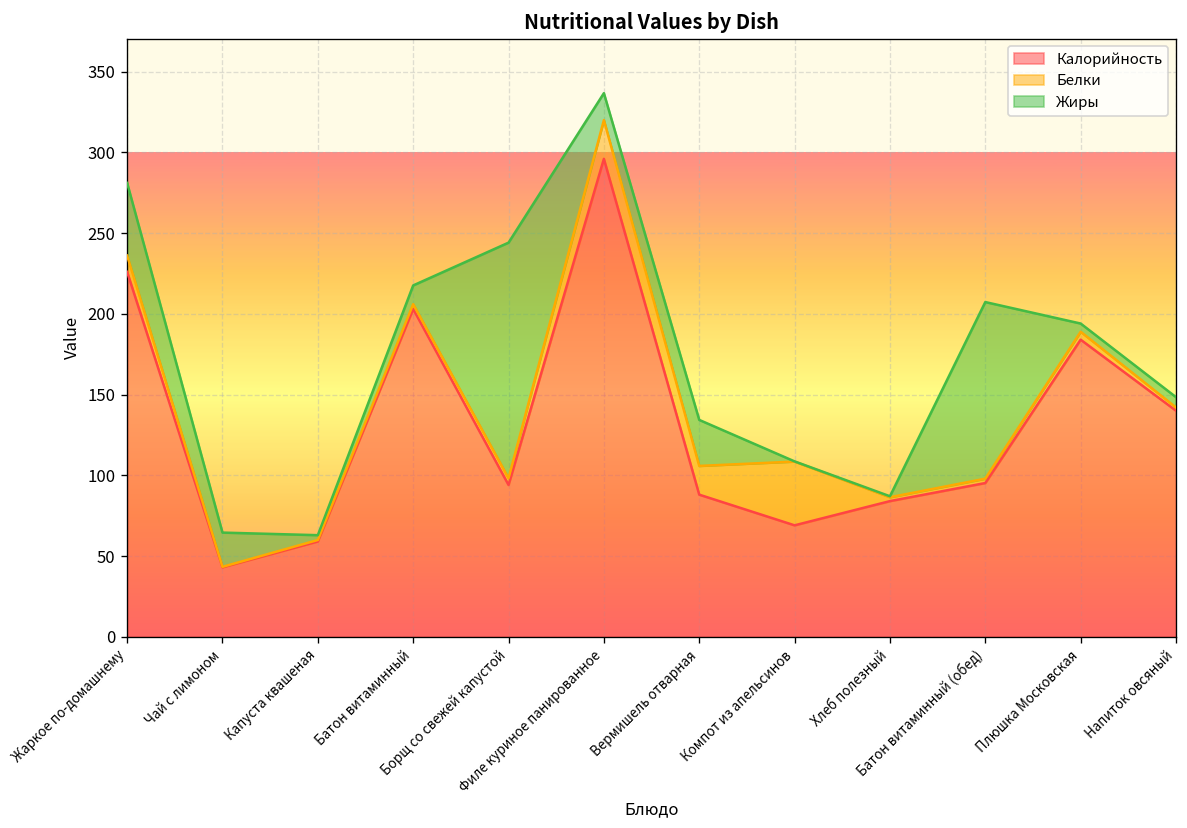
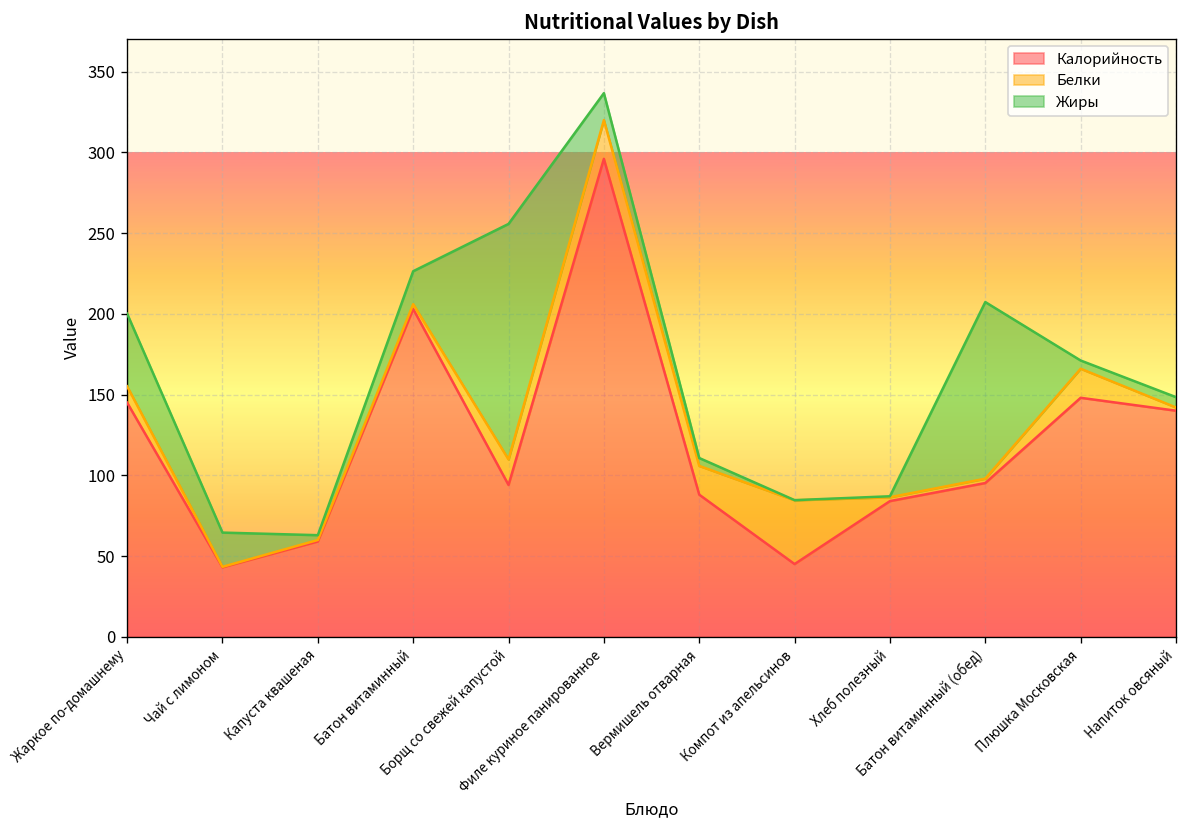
Калорийность, Жаркое по-домашнему: 226 -> 145
Жиры, Батон витаминный: 12 -> 20
Белки, Борщ со свежей капустой: 4 -> 16
Жиры, Вермишель отварная: 29 -> 5
Калорийность, Компот из апельсинов: 69 -> 45
Калорийность, Плюшка Московская: 184 -> 148
Белки, Плюшка Московская: 5 -> 18
